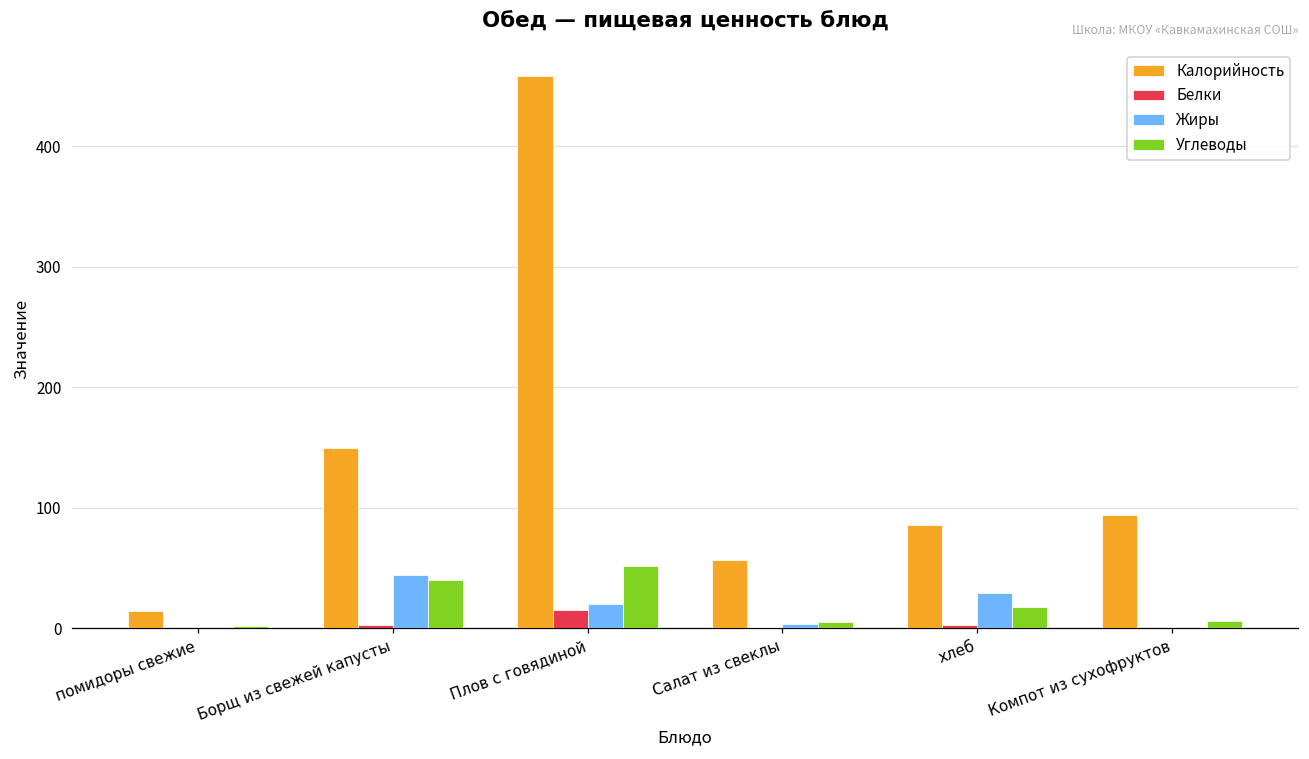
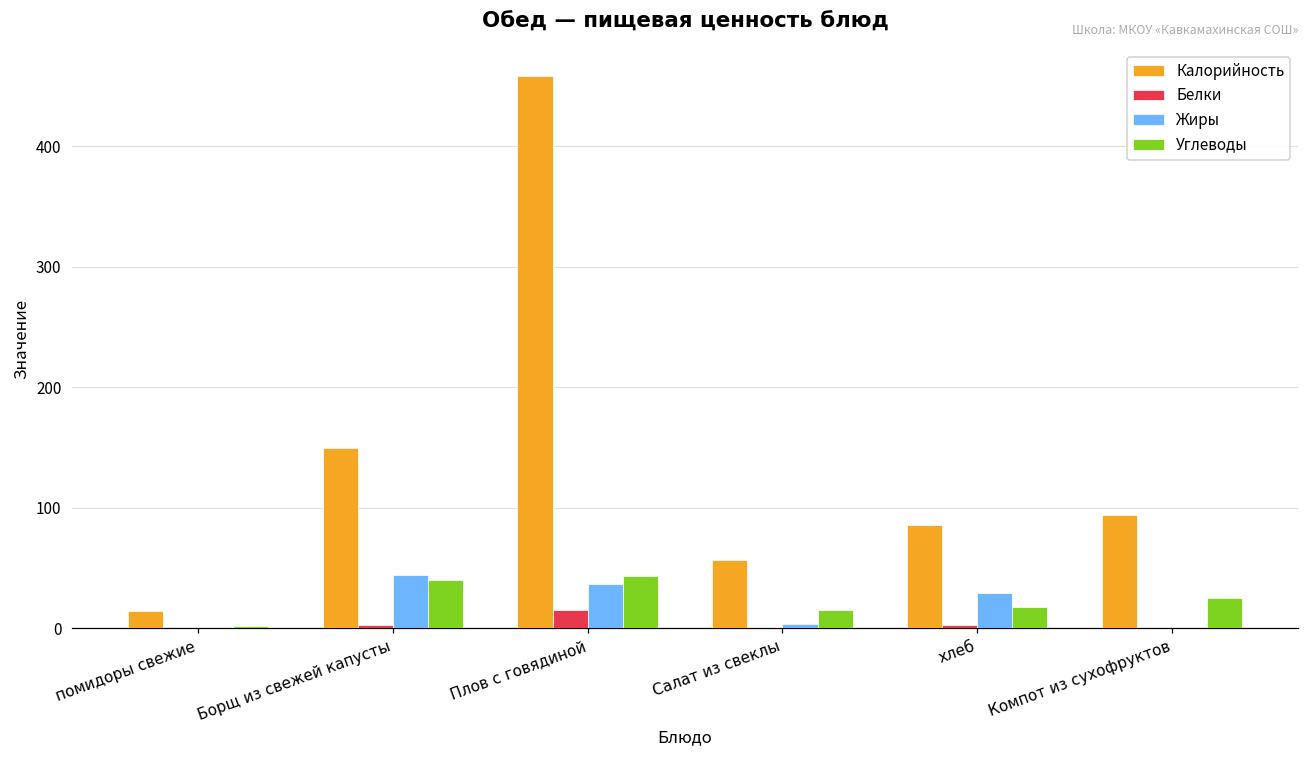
Жиры, Плов с говядиной: 20 -> 37
Углеводы, Плов с говядиной: 52 -> 43
Углеводы, Салат из свеклы: 5 -> 15
Углеводы, Компот из сухофруктов: 6 -> 25
